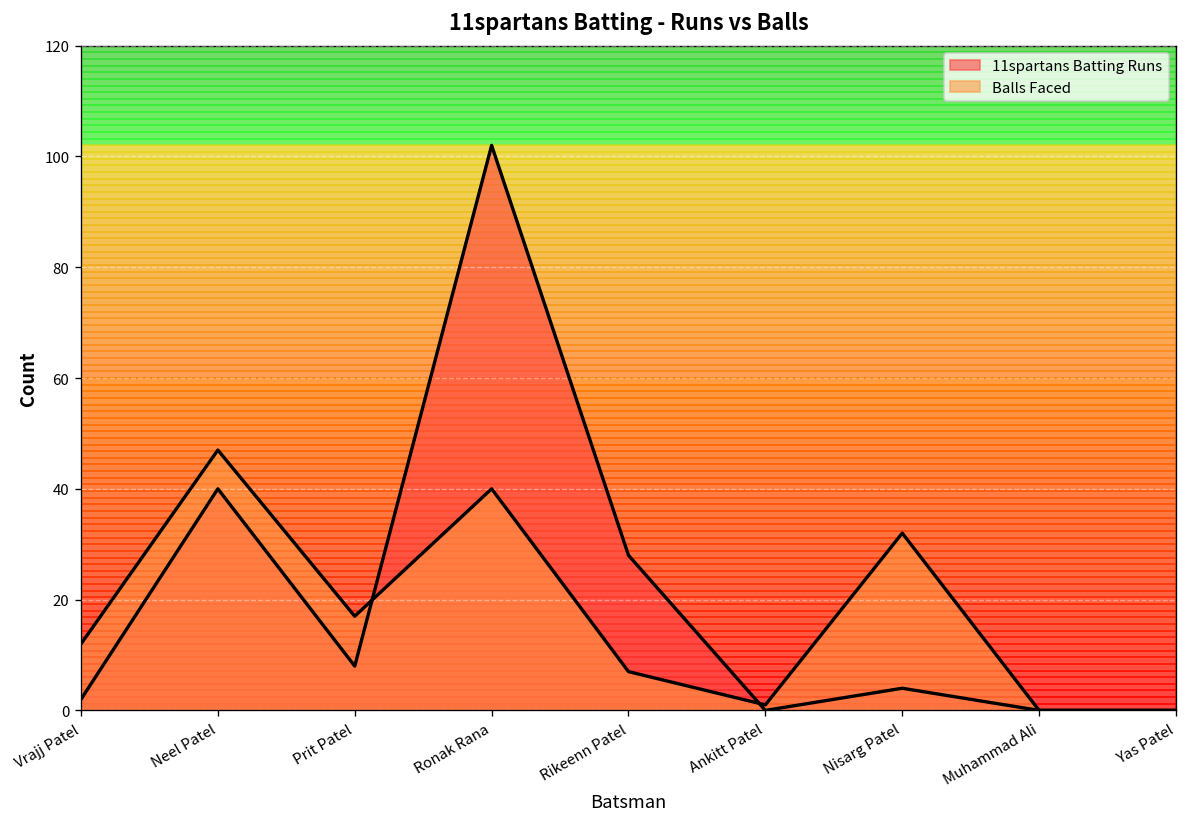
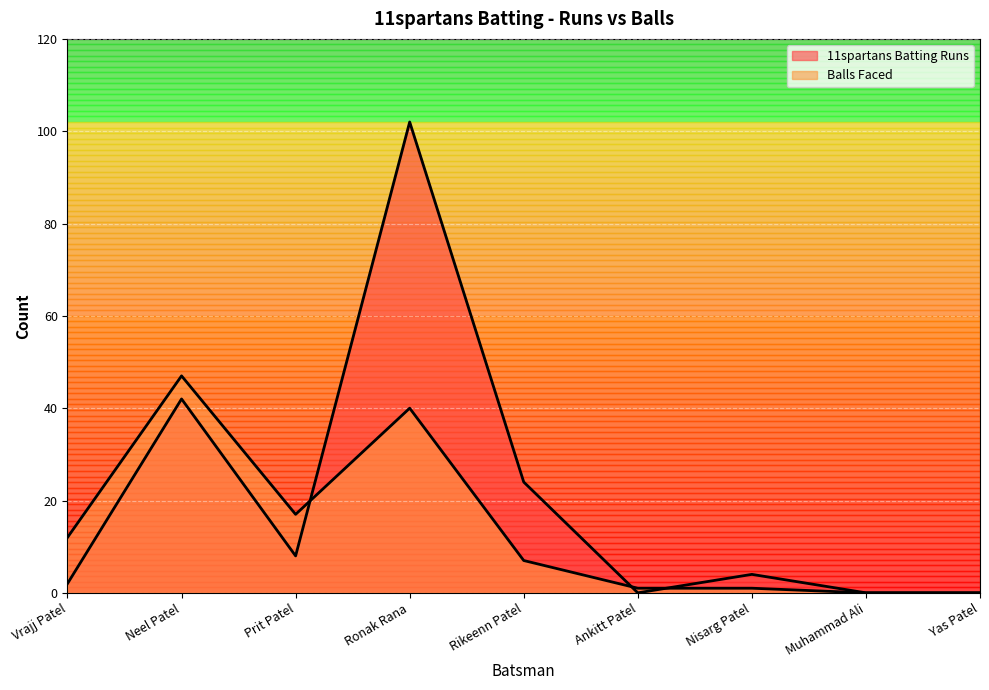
11spartans Batting Runs, Neel Patel: 40 -> 42
11spartans Batting Runs, Rikeenn Patel: 28 -> 24
Balls Faced, Nisarg Patel: 32 -> 1
